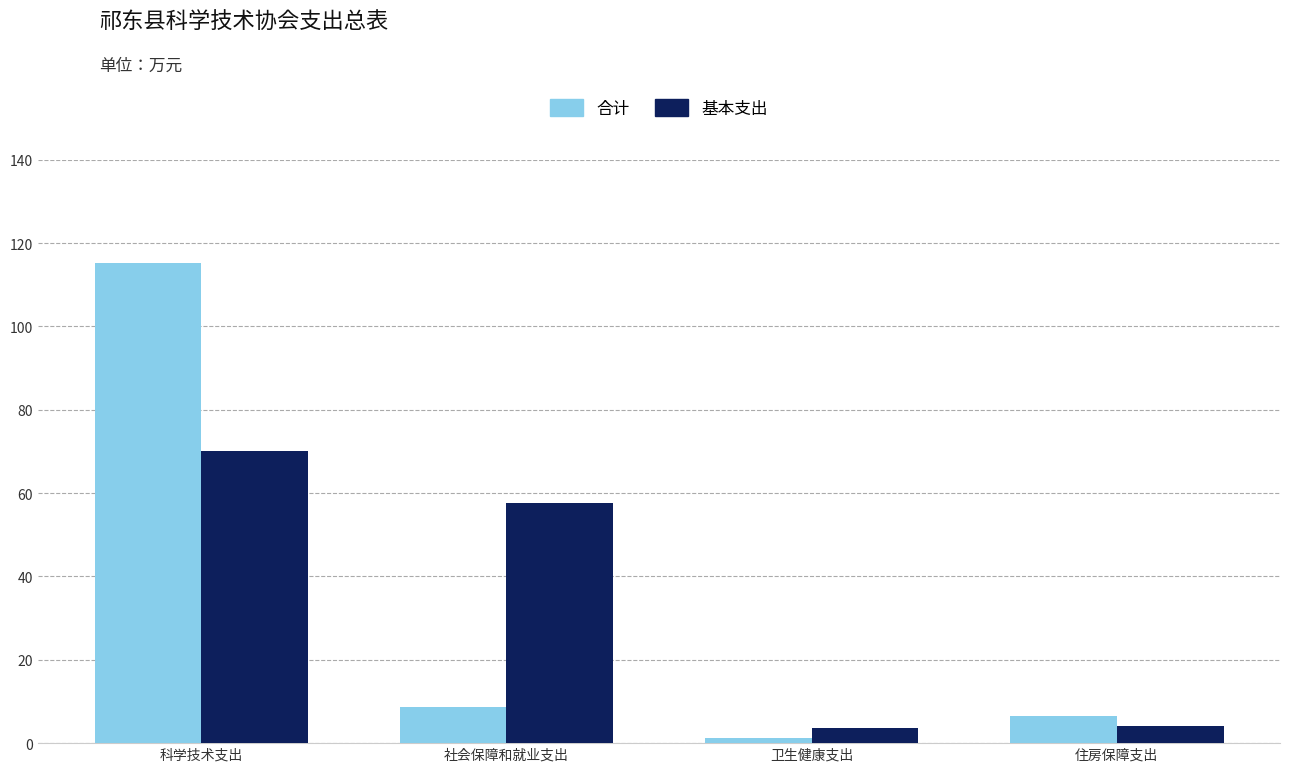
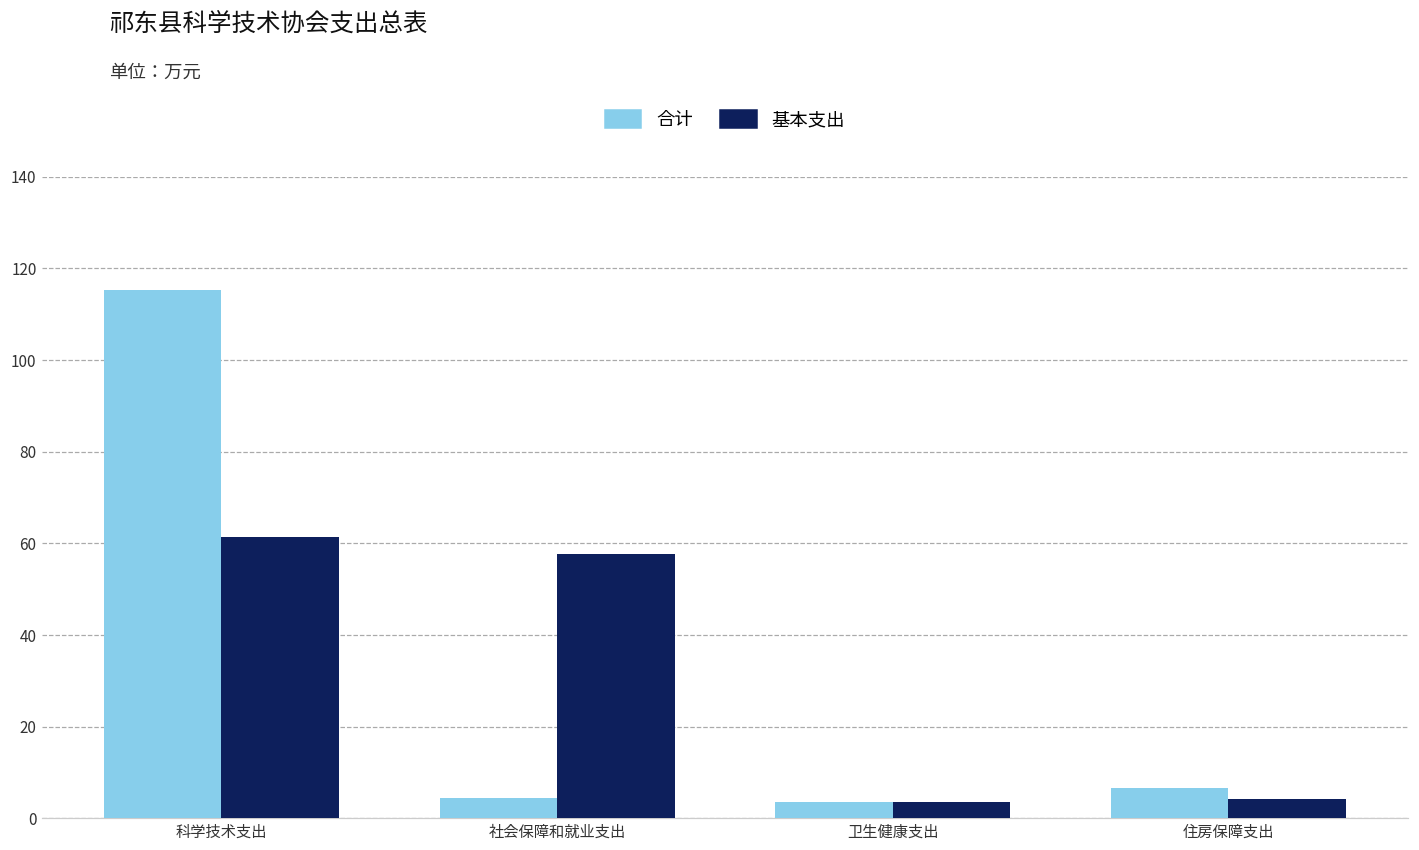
基本支出, 科学技术支出: 70 -> 61
合计, 社会保障和就业支出: 9 -> 4
合计, 卫生健康支出: 1 -> 4
